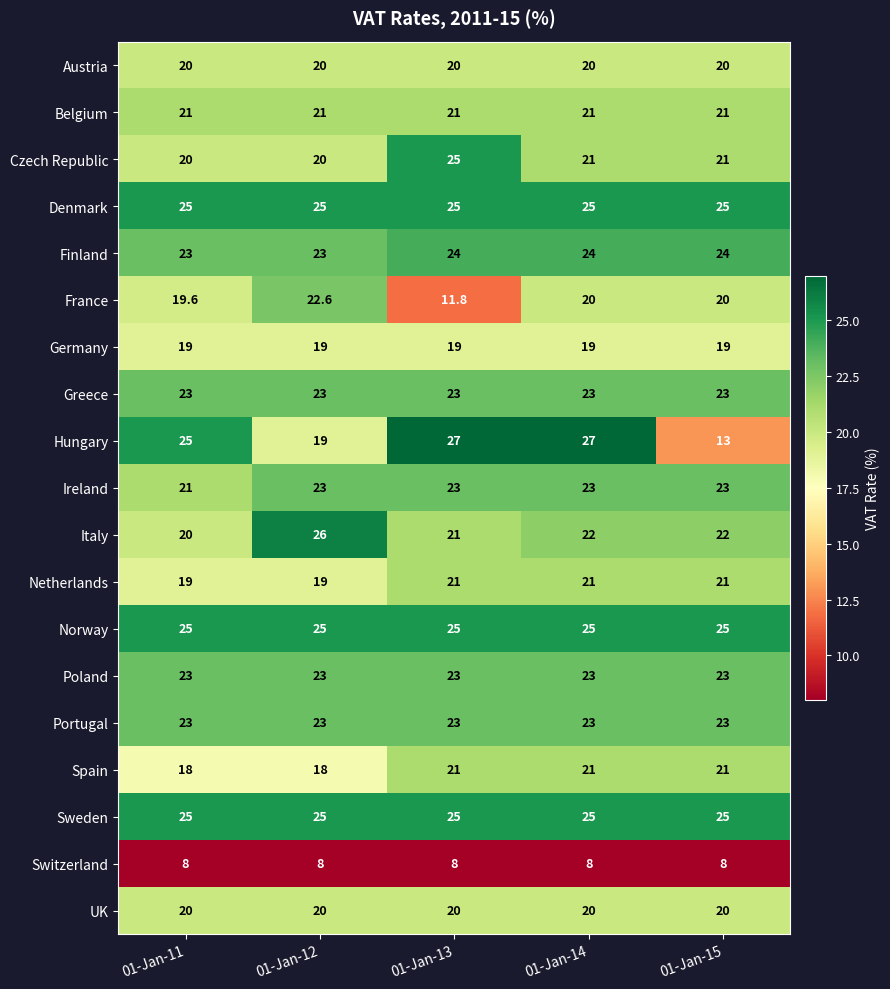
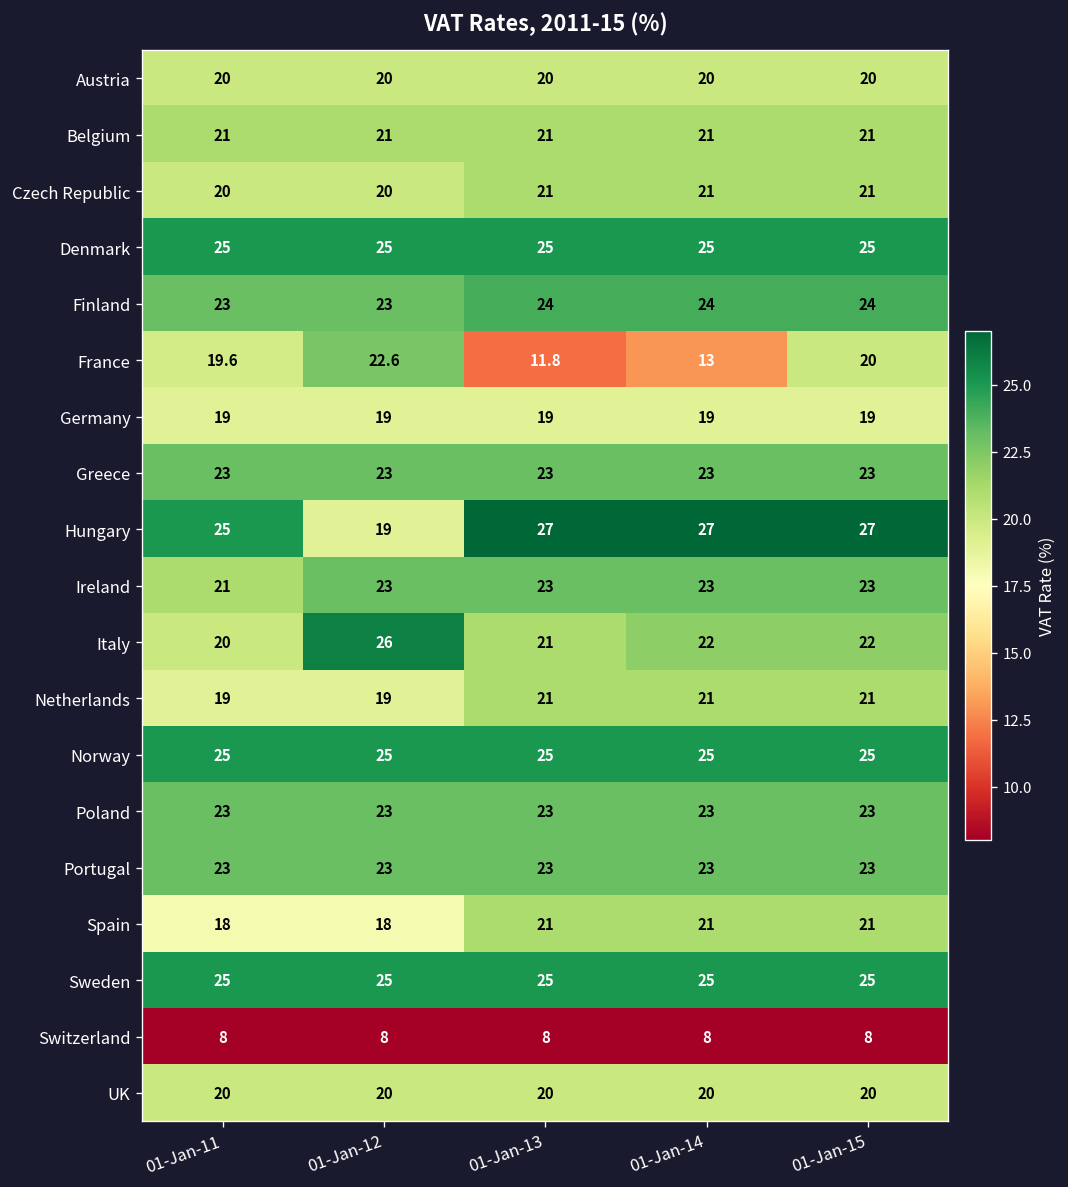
Czech Republic, 01-Jan-13: 25 -> 21
France, 01-Jan-14: 20 -> 13
Hungary, 01-Jan-15: 13 -> 27
